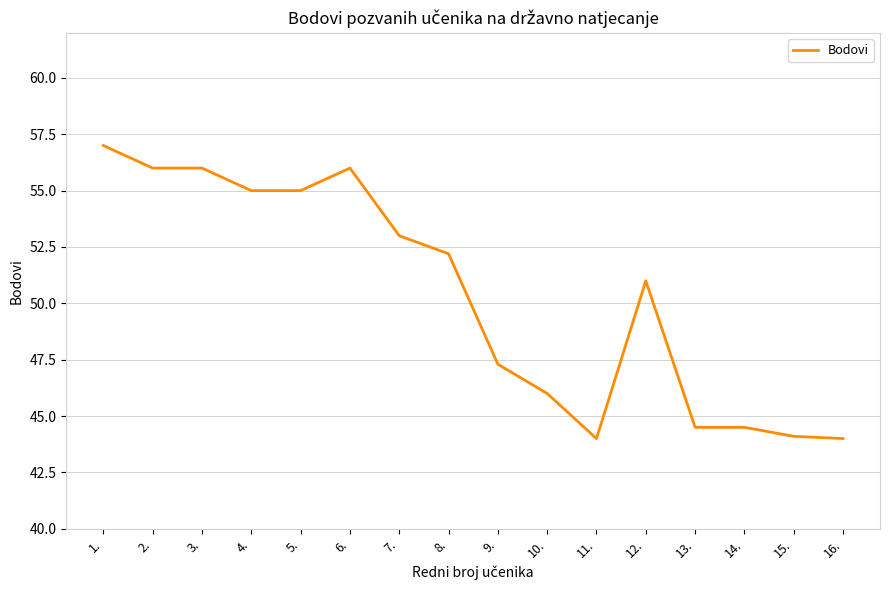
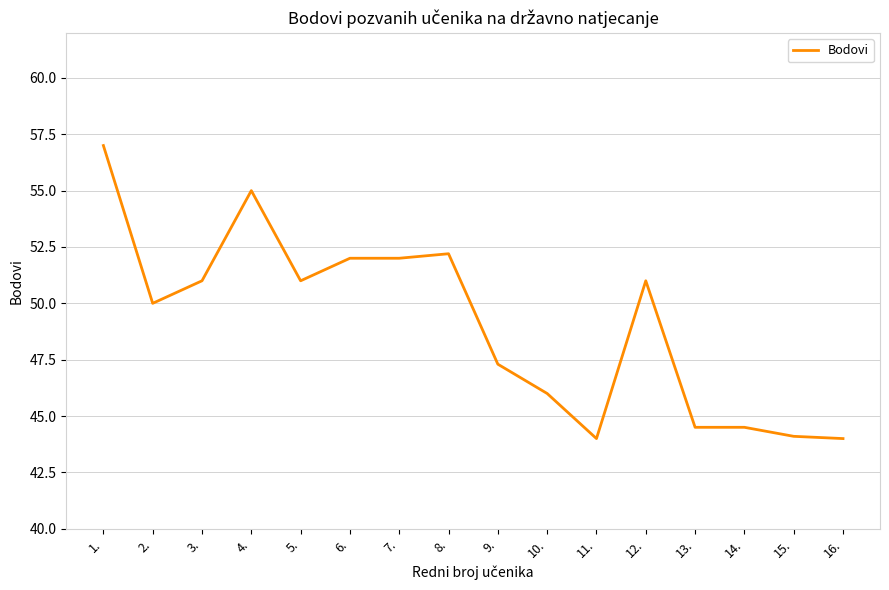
2.: 56 -> 50
3.: 56 -> 51
5.: 55 -> 51
6.: 56 -> 52
7.: 53 -> 52
